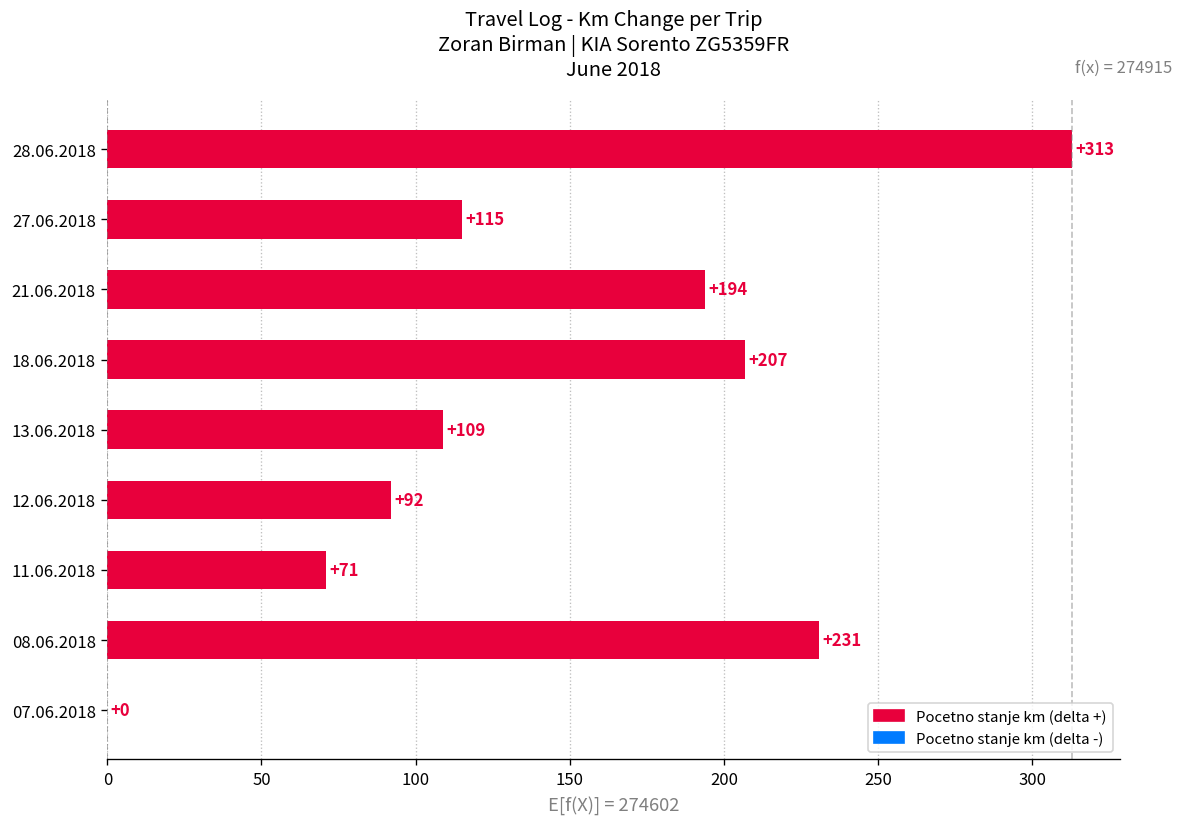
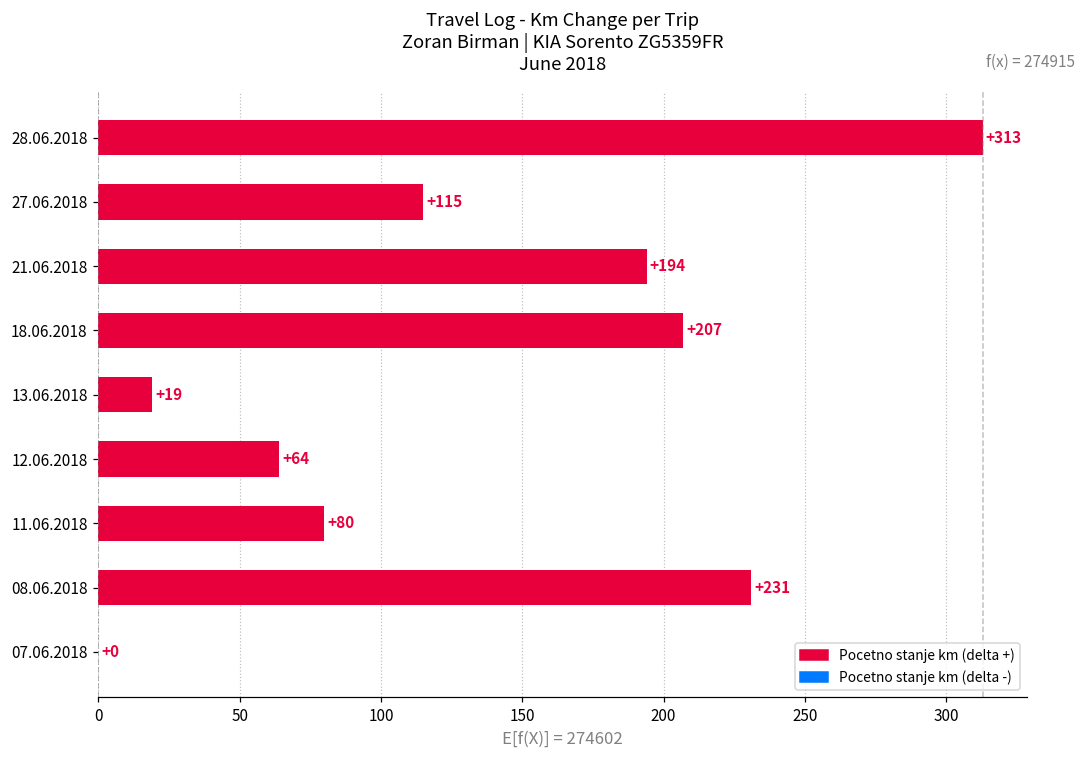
13.06.2018: +109 -> +19
12.06.2018: +92 -> +64
11.06.2018: +71 -> +80
